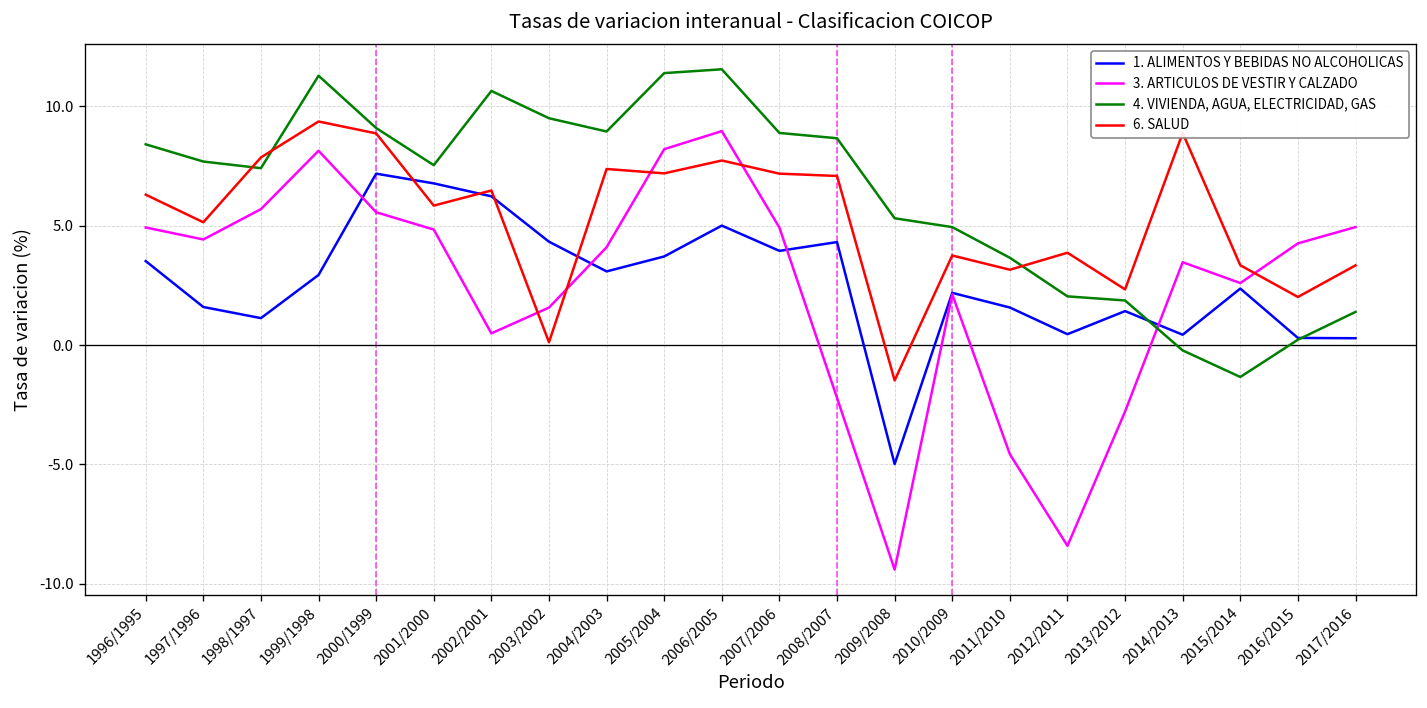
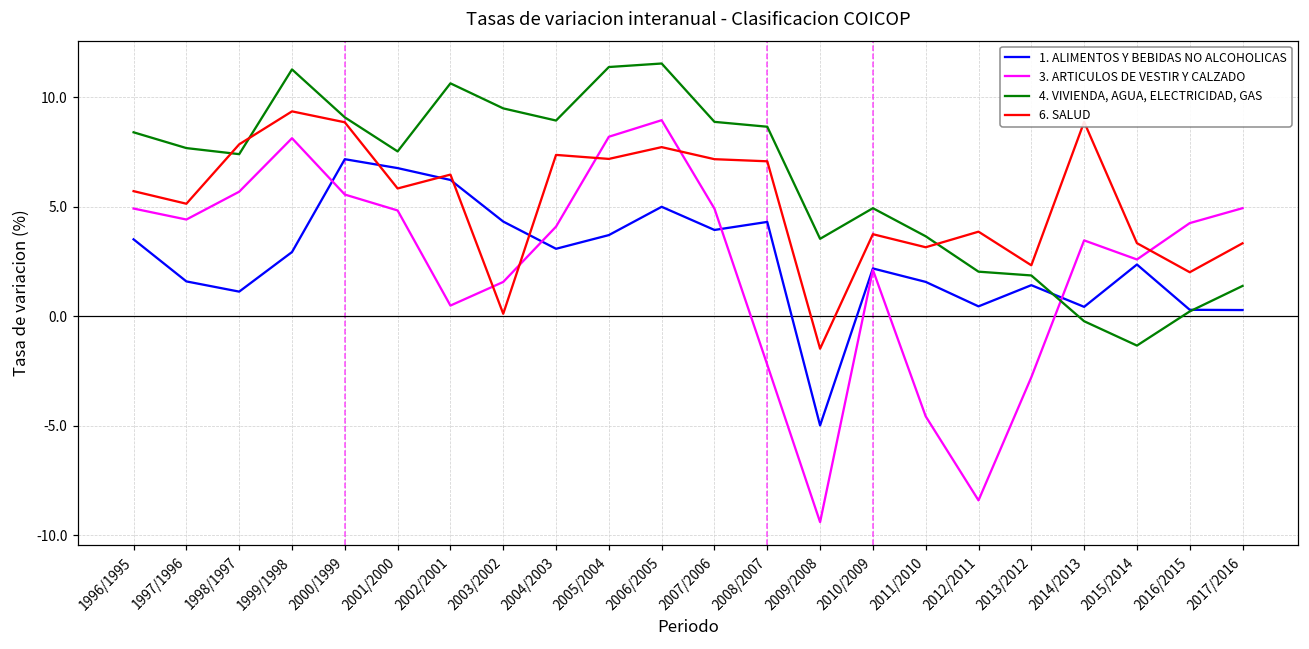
6. SALUD, 1996/1995: 6.3 -> 5.7
4. VIVIENDA, AGUA, ELECTRICIDAD, GAS, 2009/2008: 5.3 -> 3.5
